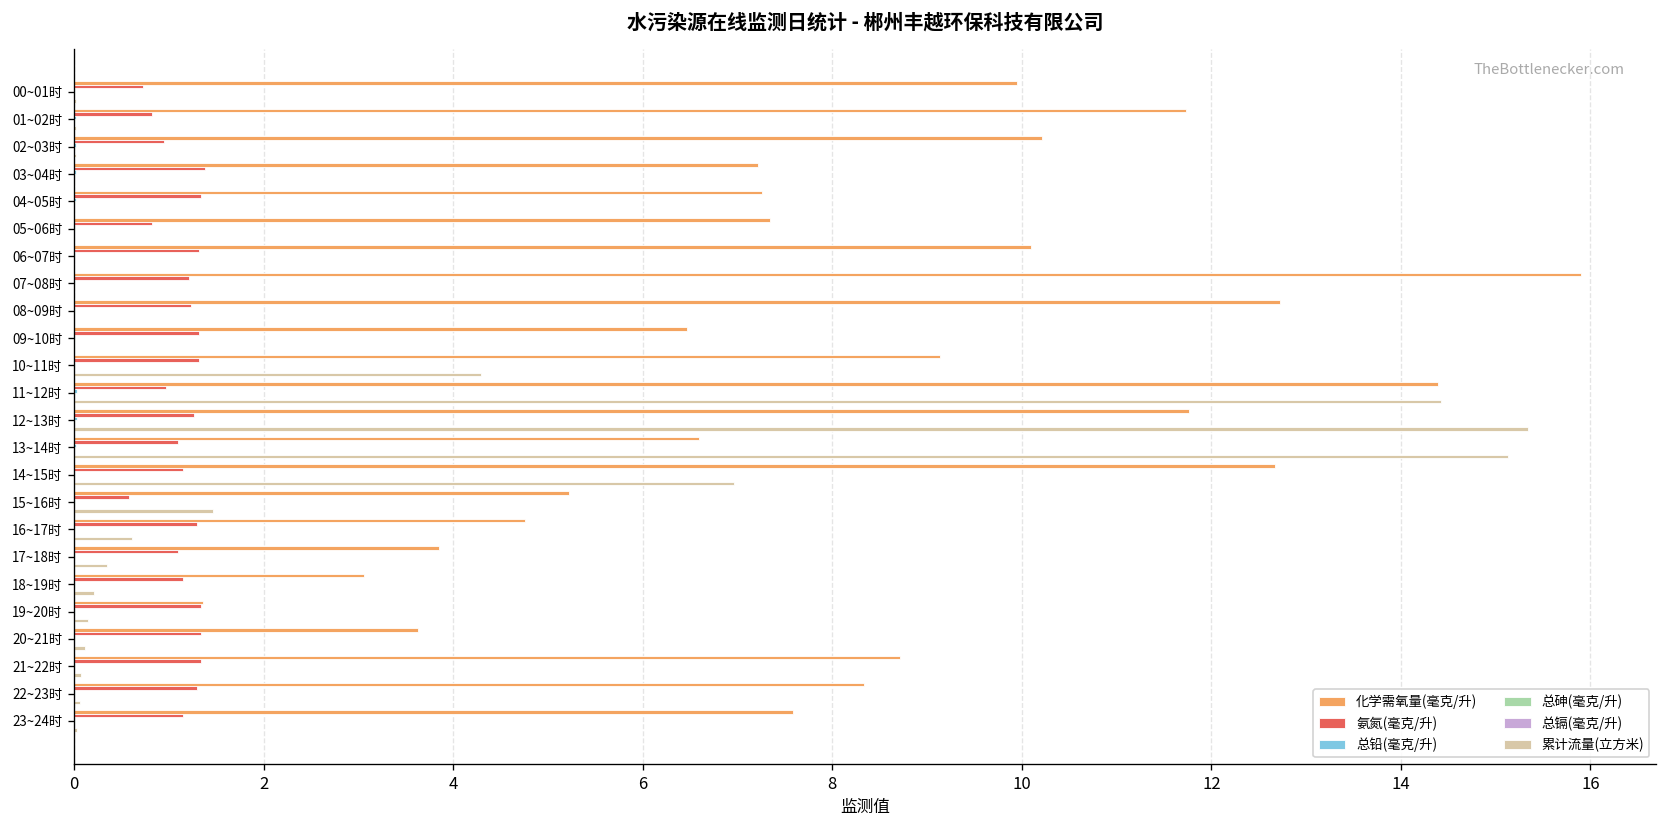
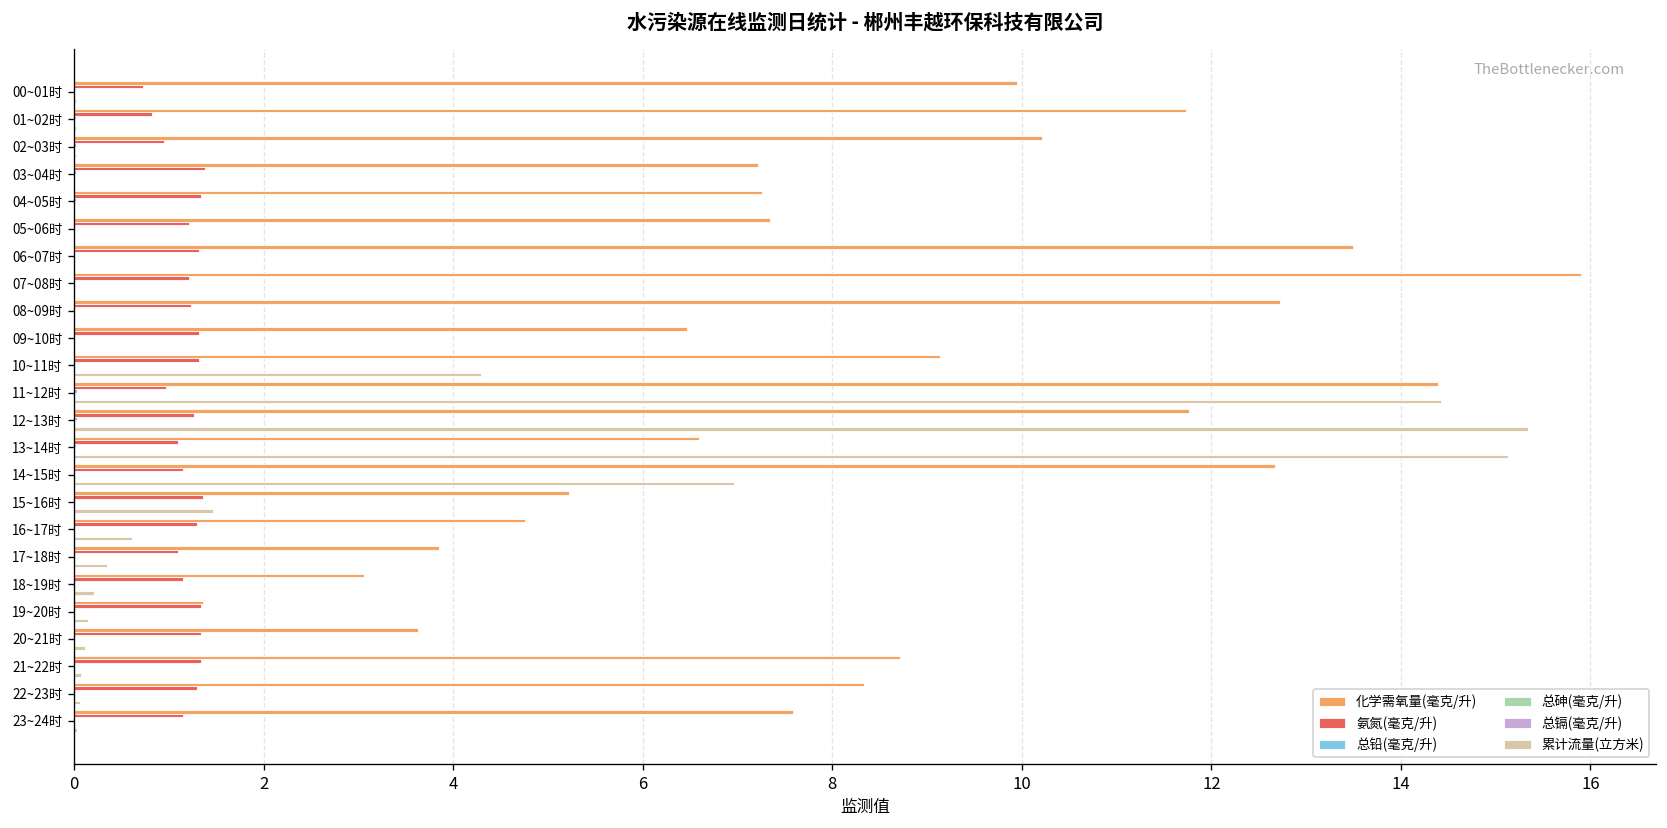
氨氮(毫克/升), 05~06时: 0.8 -> 1.2
化学需氧量(毫克/升), 06~07时: 10.1 -> 13.5
氨氮(毫克/升), 15~16时: 0.6 -> 1.4
